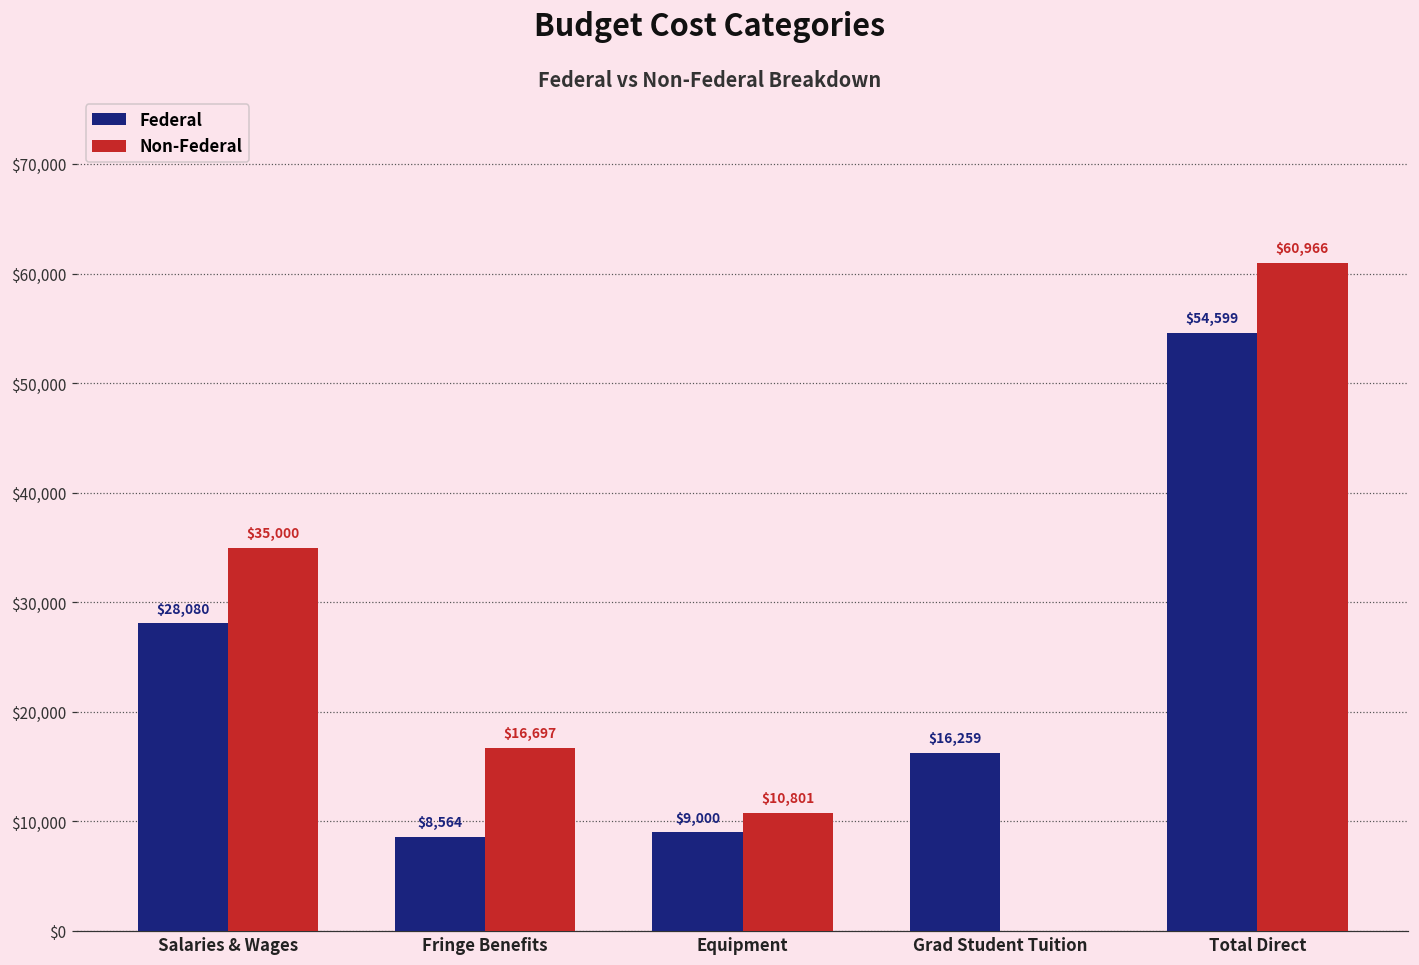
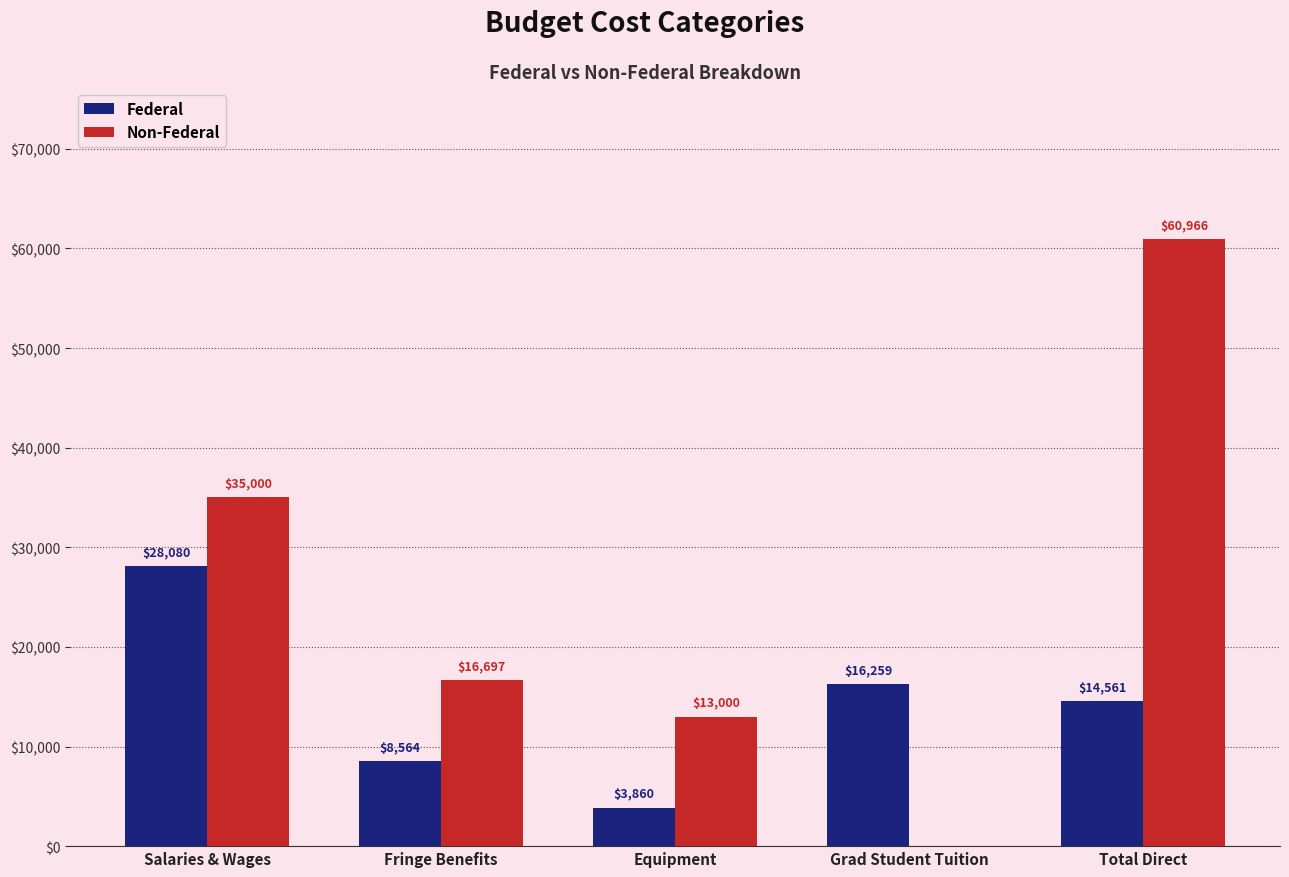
Federal, Equipment: $9,000 -> $3,860
Non-Federal, Equipment: $10,801 -> $13,000
Federal, Total Direct: $54,599 -> $14,561
